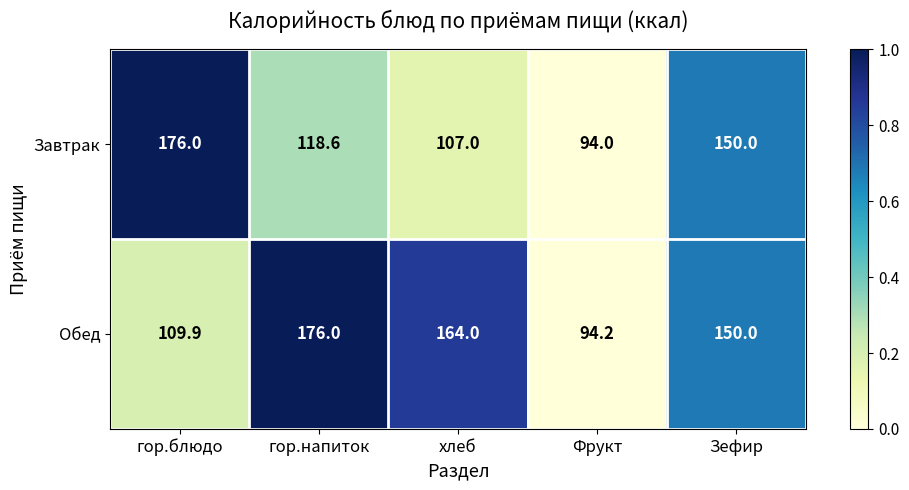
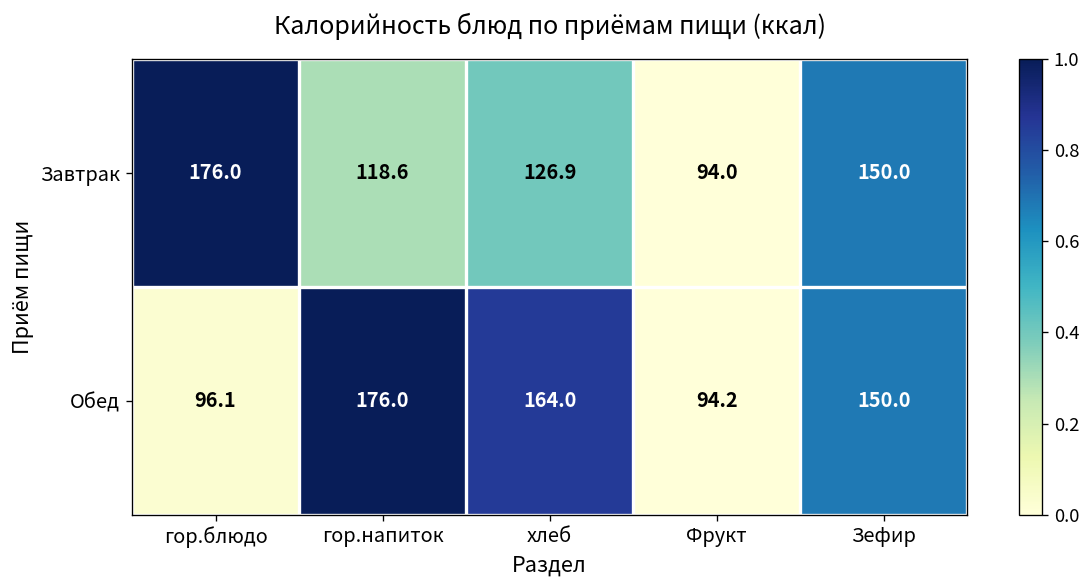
Завтрак, хлеб: 107.0 -> 126.9
Обед, гор.блюдо: 109.9 -> 96.1
